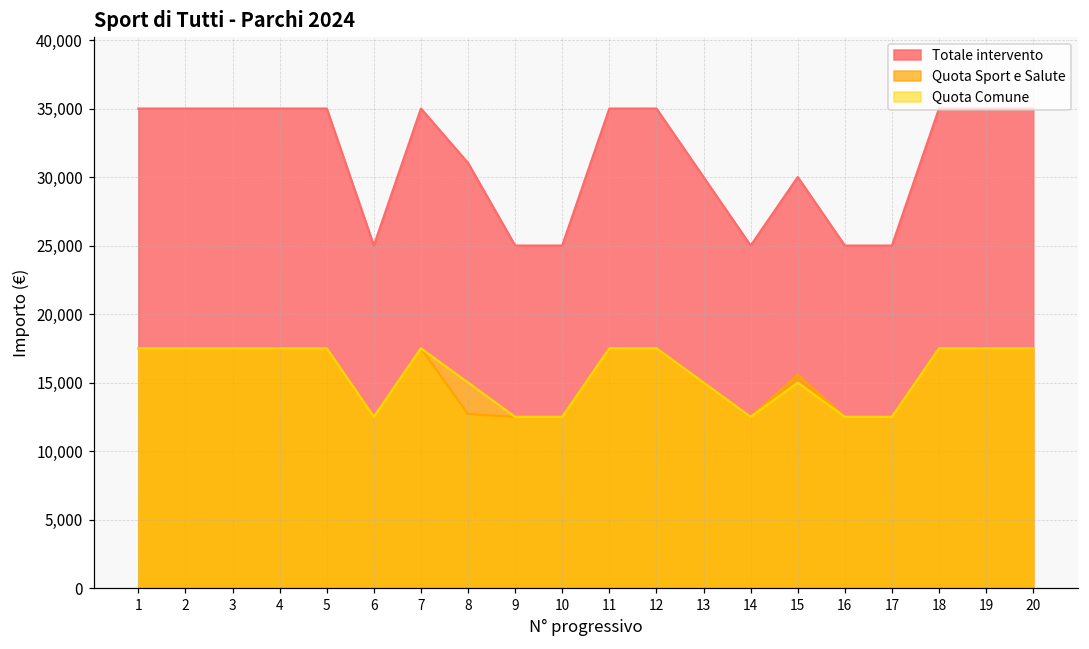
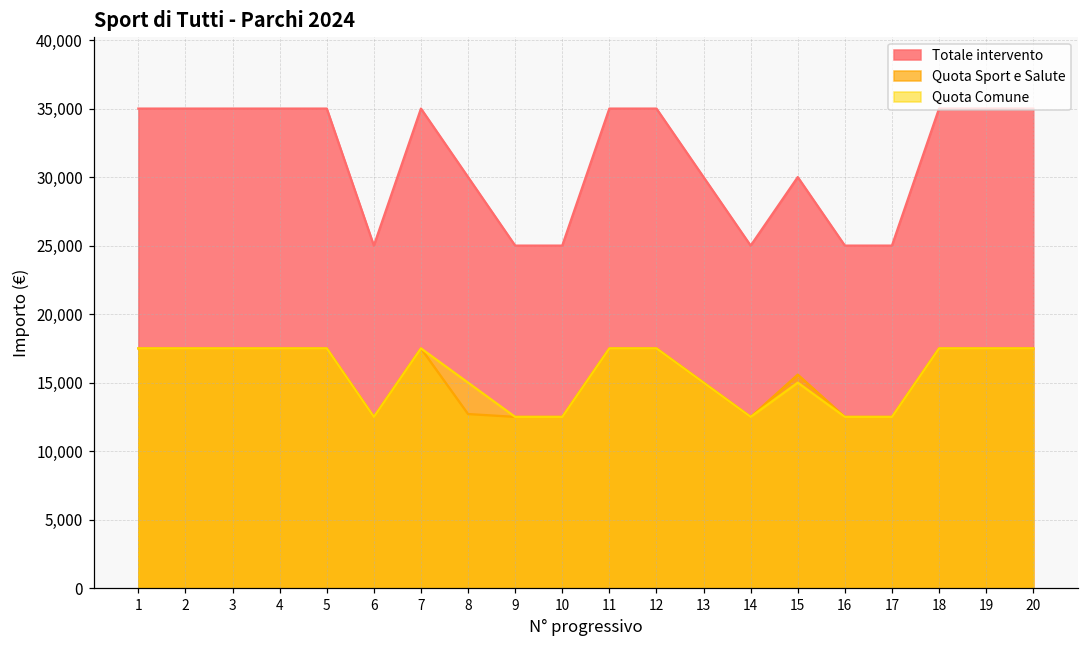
Totale intervento, 8: 31,000 -> 30,000
